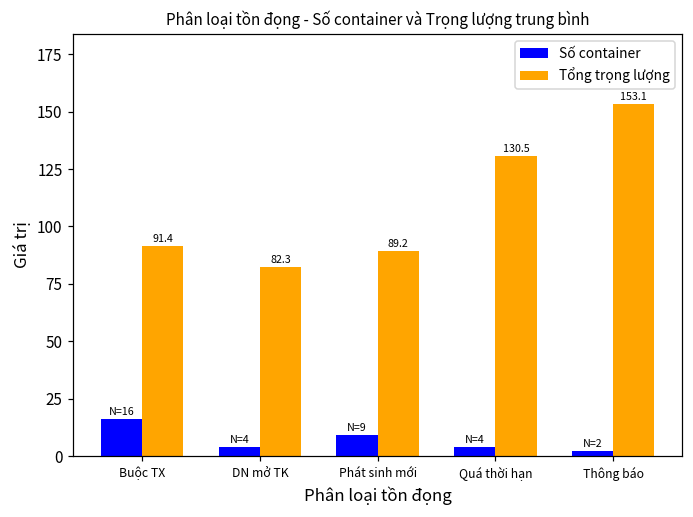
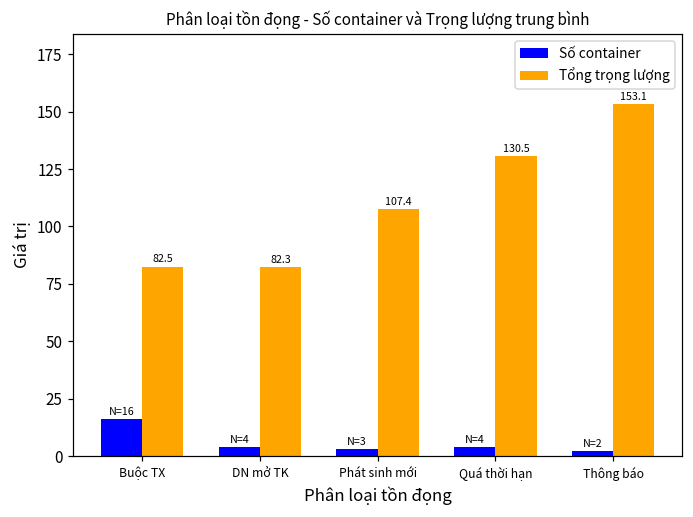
Tổng trọng lượng, Buộc TX: 91.4 -> 82.5
Số container, Phát sinh mới: 9 -> 3
Tổng trọng lượng, Phát sinh mới: 89.2 -> 107.4
